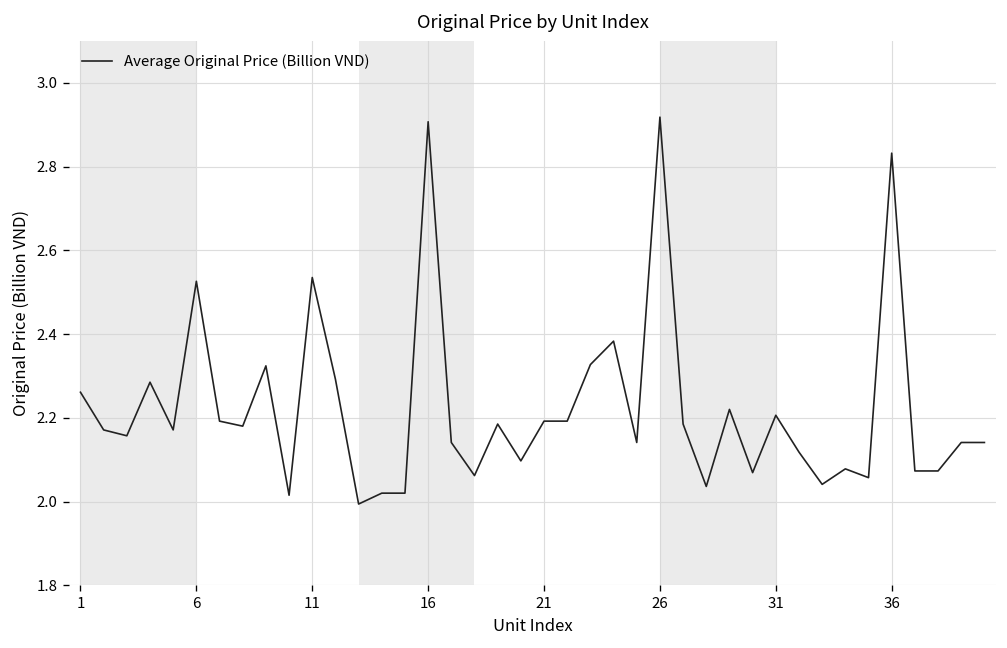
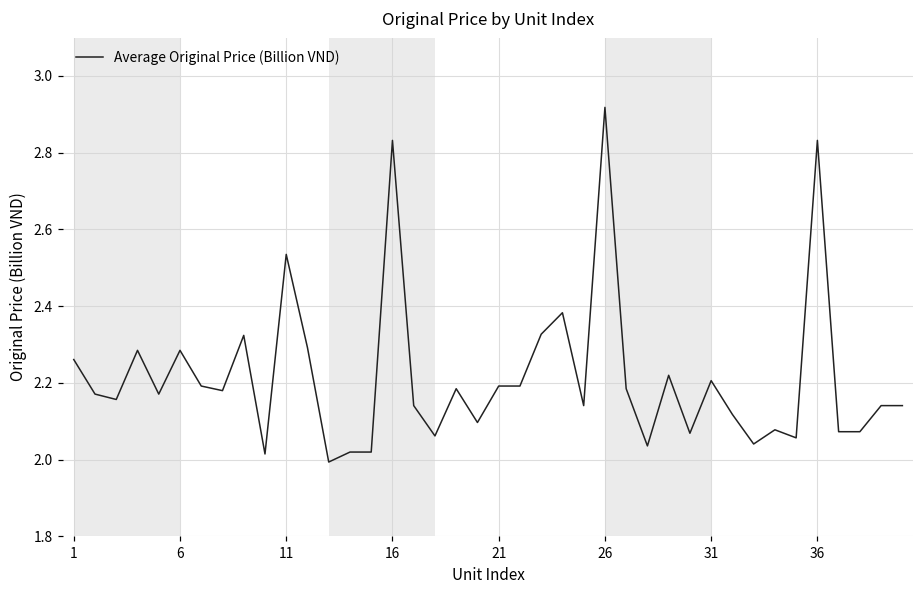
6: 2.53 -> 2.29
16: 2.91 -> 2.83
